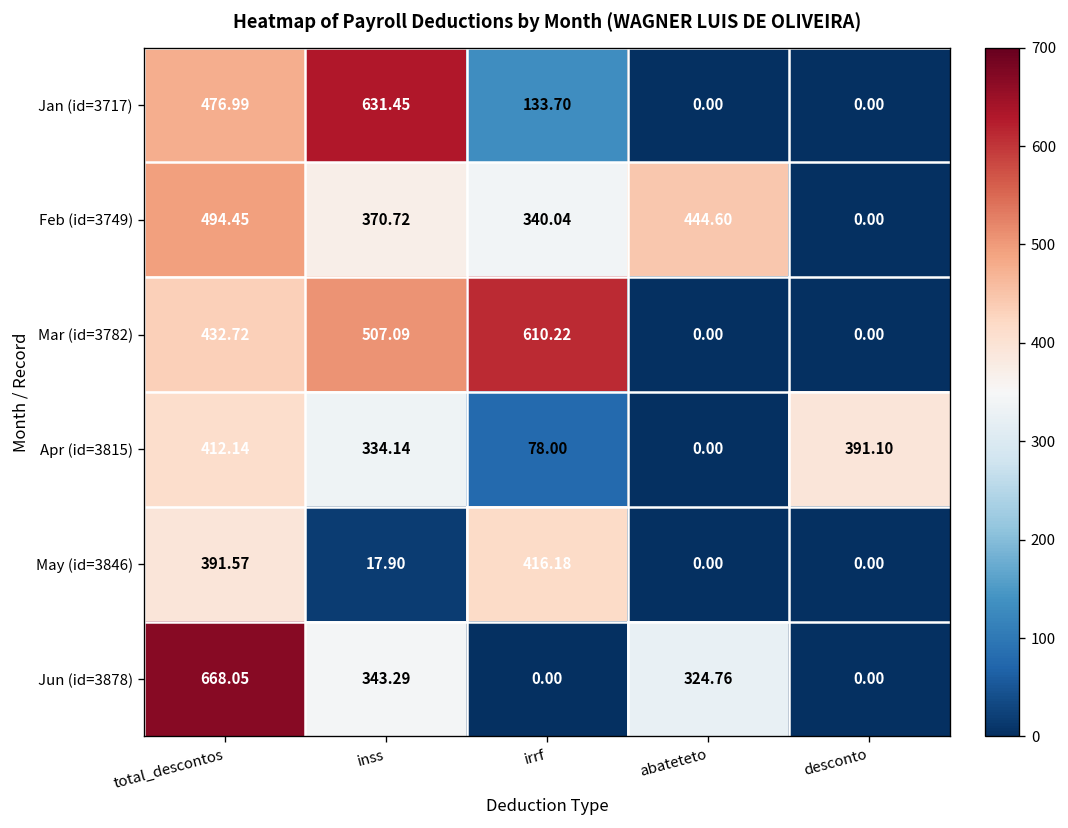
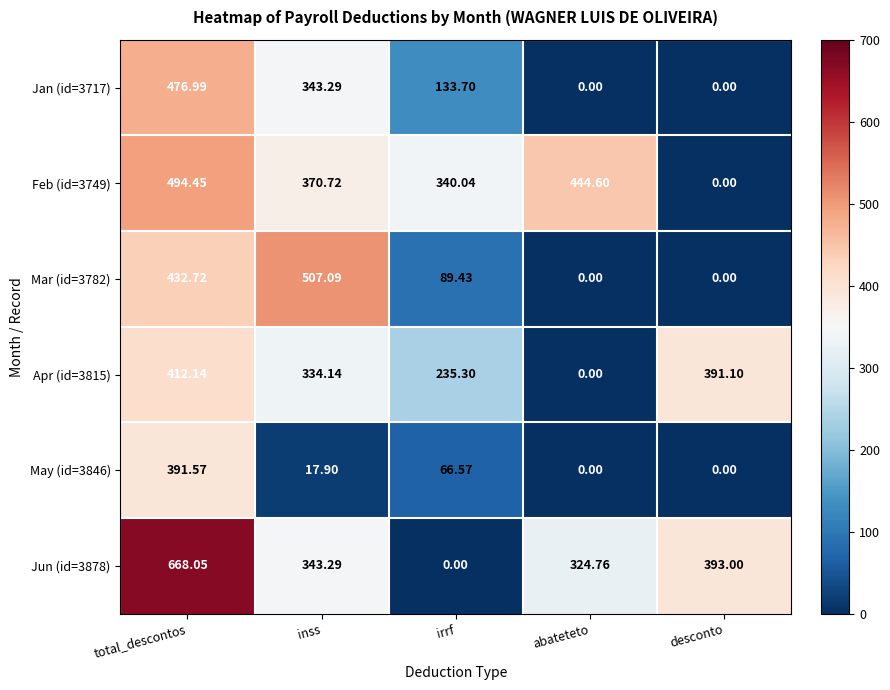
Jan (id=3717), inss: 631.45 -> 343.29
Mar (id=3782), irrf: 610.22 -> 89.43
Apr (id=3815), irrf: 78.00 -> 235.30
May (id=3846), irrf: 416.18 -> 66.57
Jun (id=3878), desconto: 0.00 -> 393.00
